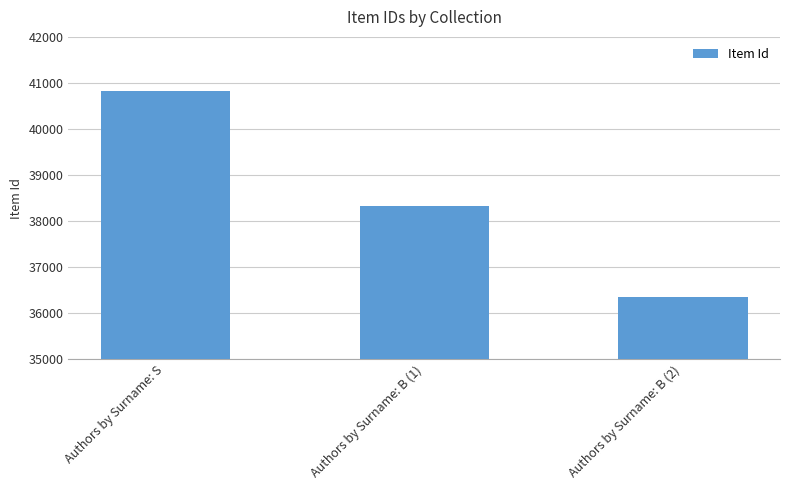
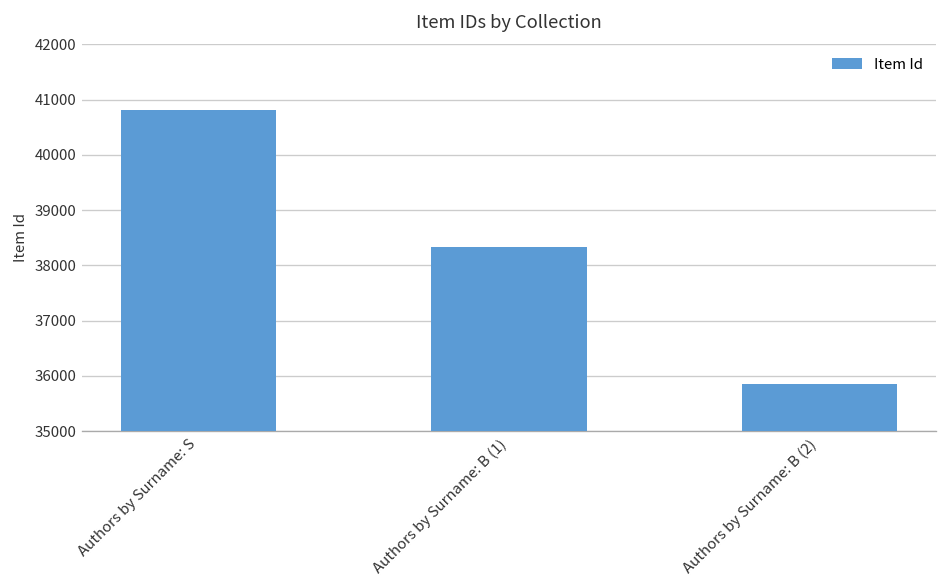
Authors by Surname: B (2): 36400 -> 35900
